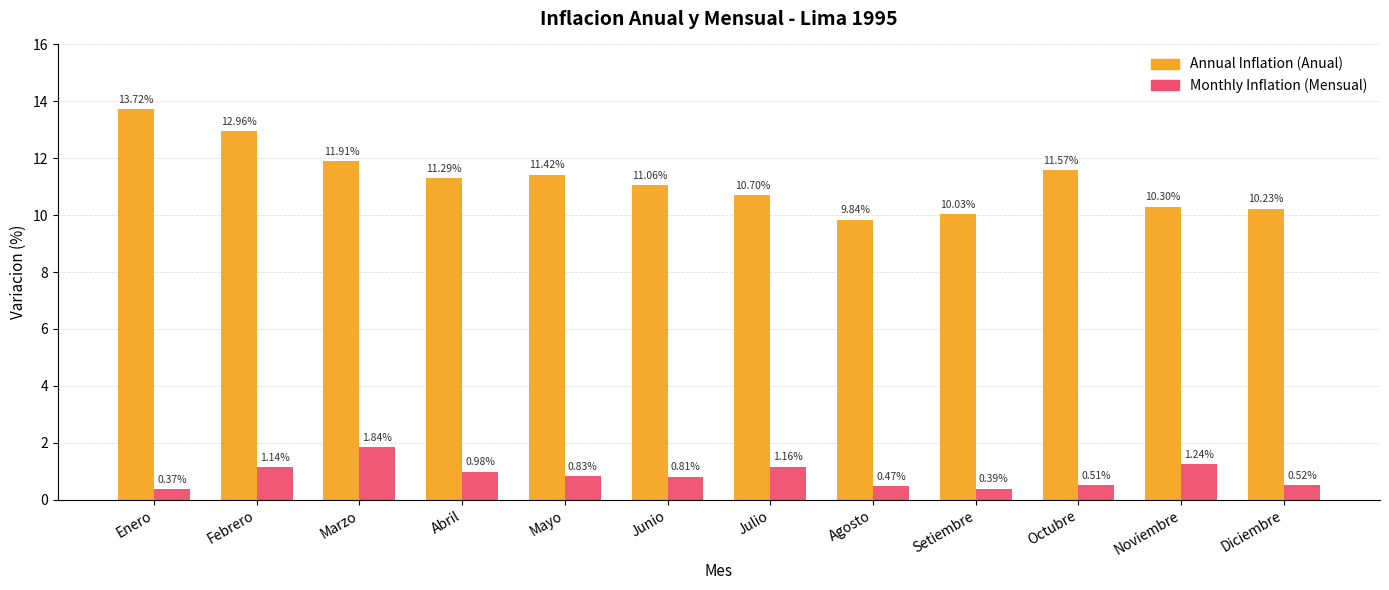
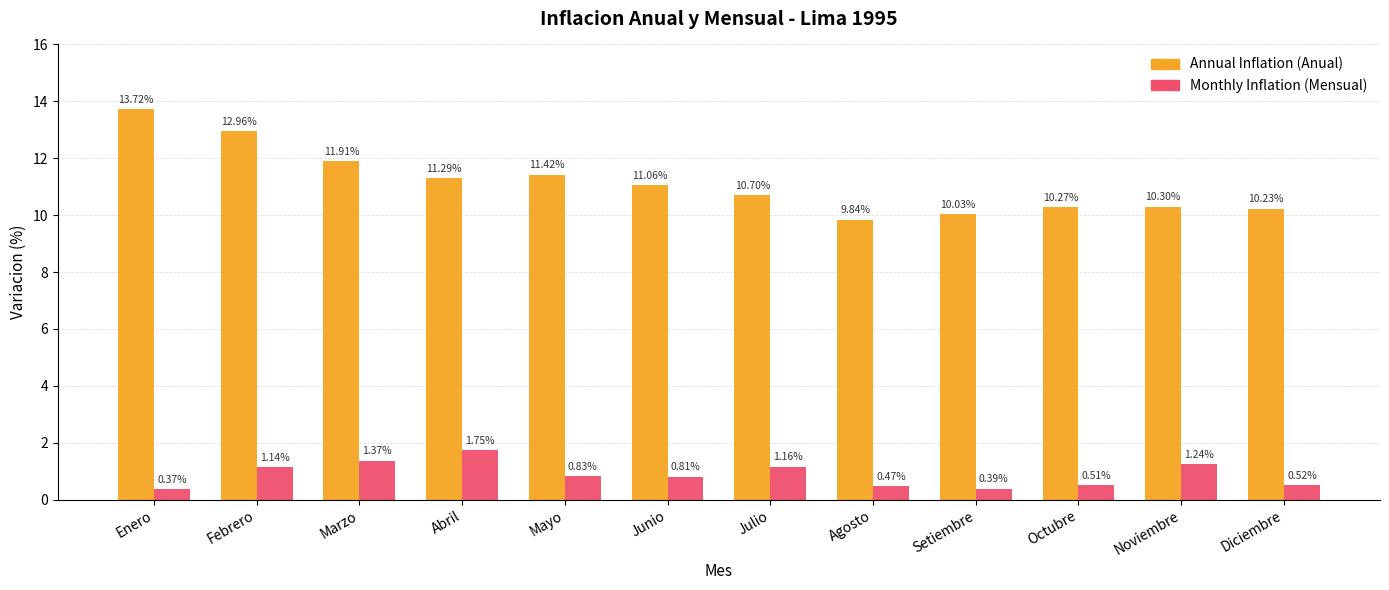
Monthly Inflation (Mensual), Marzo: 1.84% -> 1.37%
Monthly Inflation (Mensual), Abril: 0.98% -> 1.75%
Annual Inflation (Anual), Octubre: 11.57% -> 10.27%
